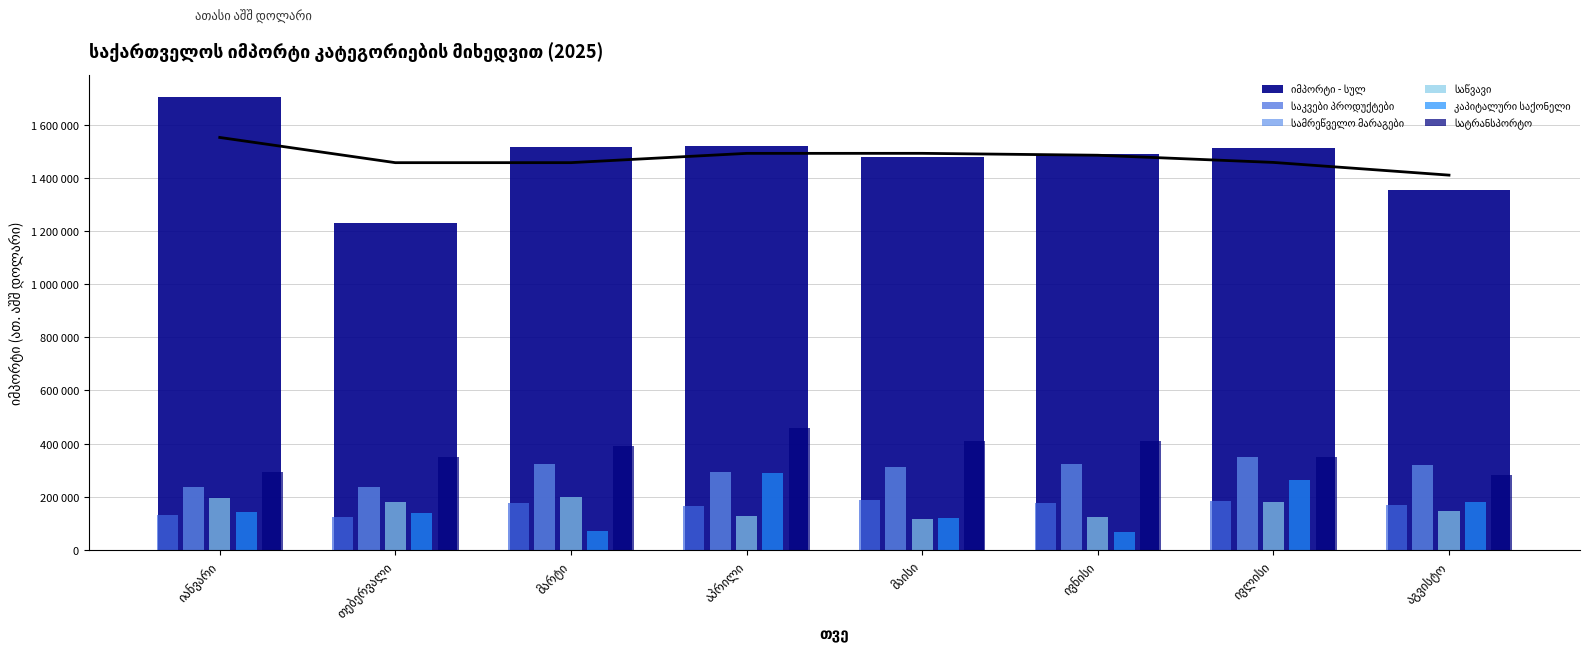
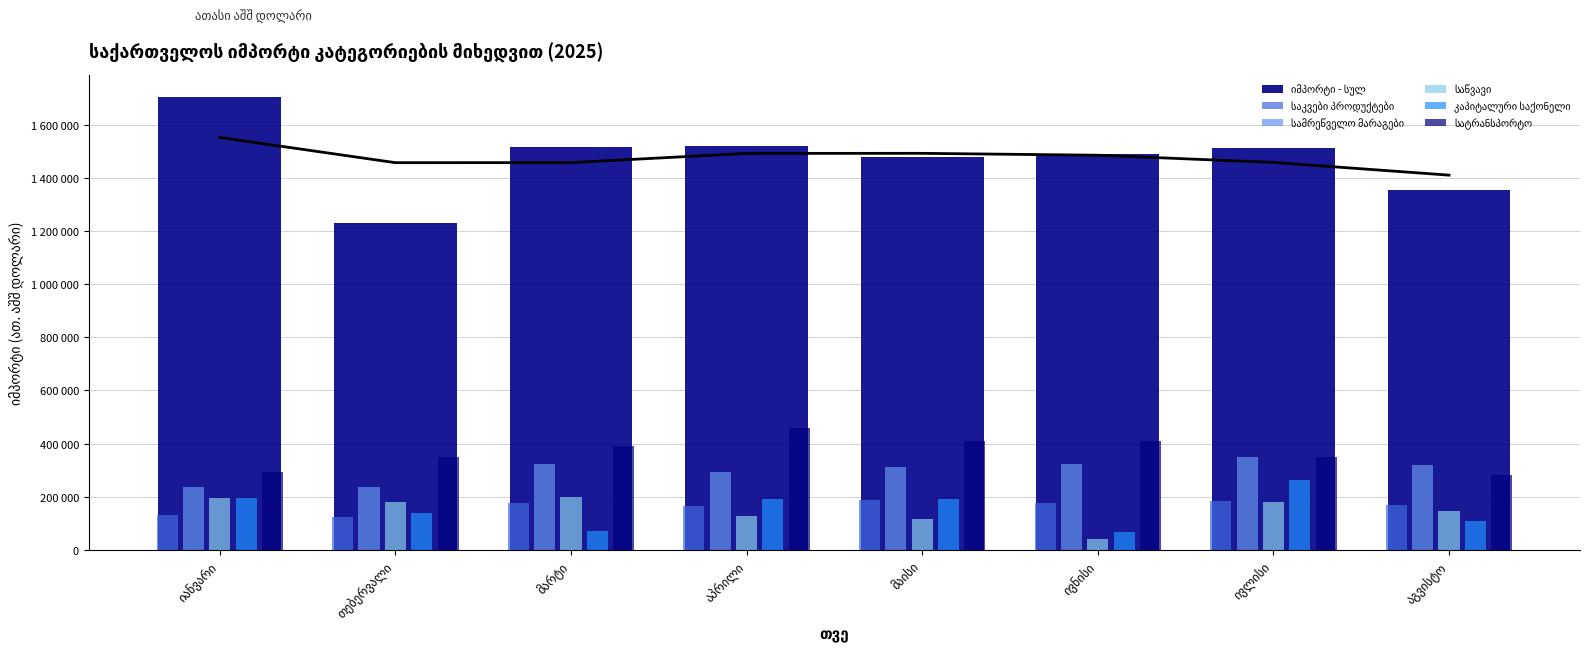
კაპიტალური საქონელი, იანვარი: 140000 -> 200000
კაპიტალური საქონელი, აპრილი: 290000 -> 190000
კაპიტალური საქონელი, მაისი: 120000 -> 190000
საწვავი, ივნისი: 120000 -> 40000
კაპიტალური საქონელი, აგვისტო: 180000 -> 110000
